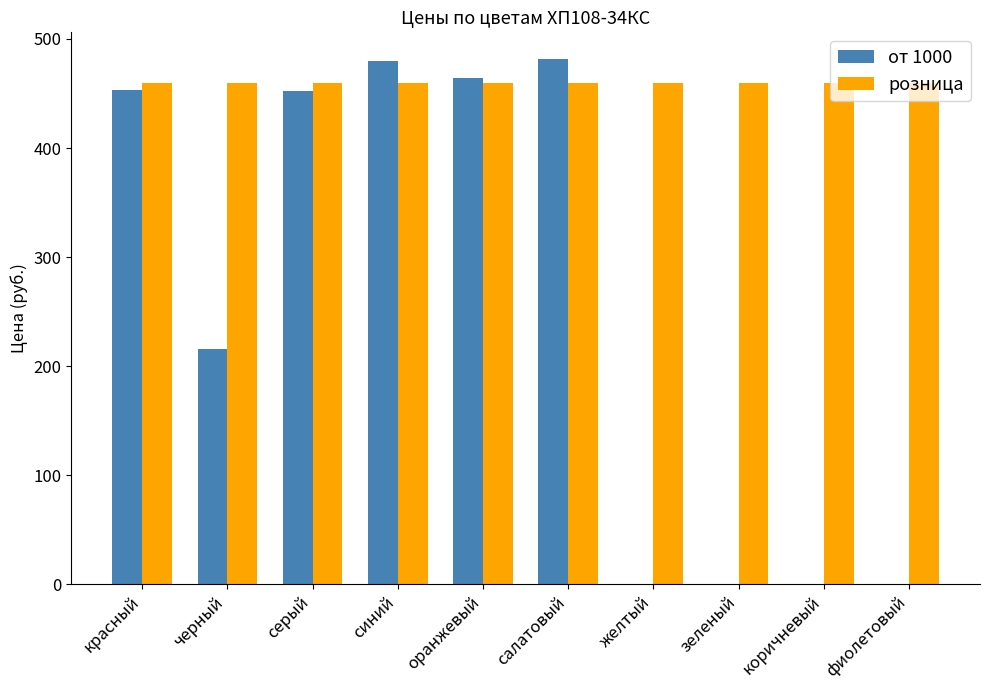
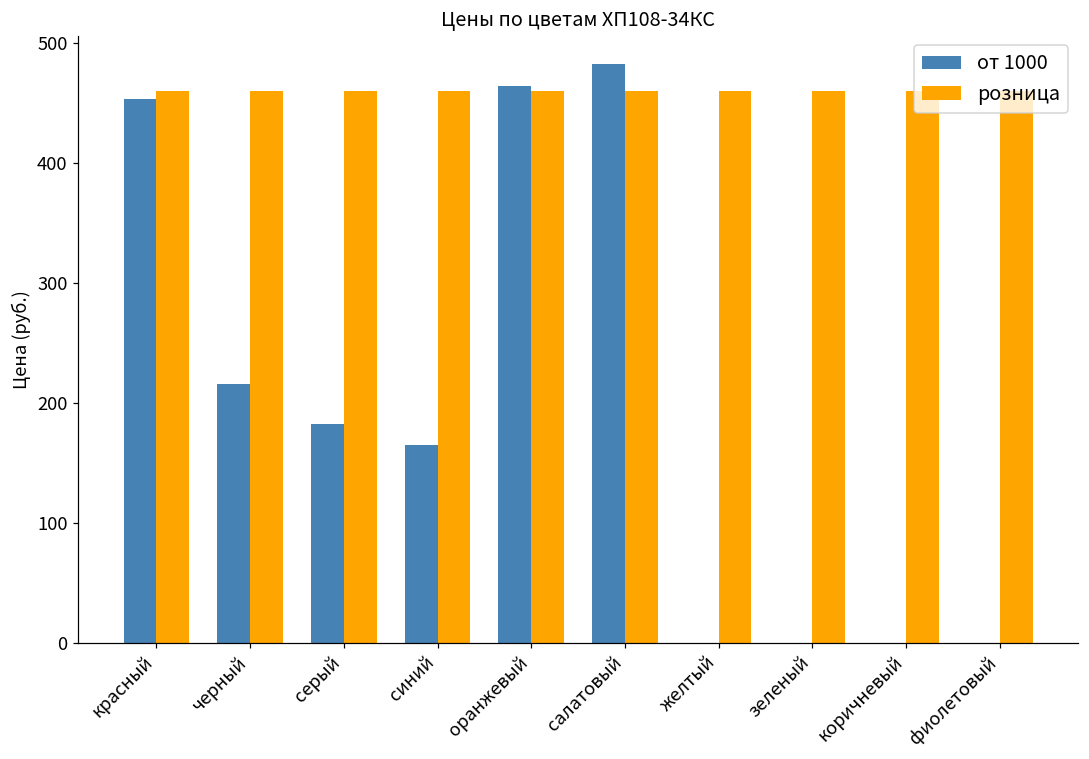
от 1000, серый: 452 -> 182
от 1000, синий: 480 -> 165
